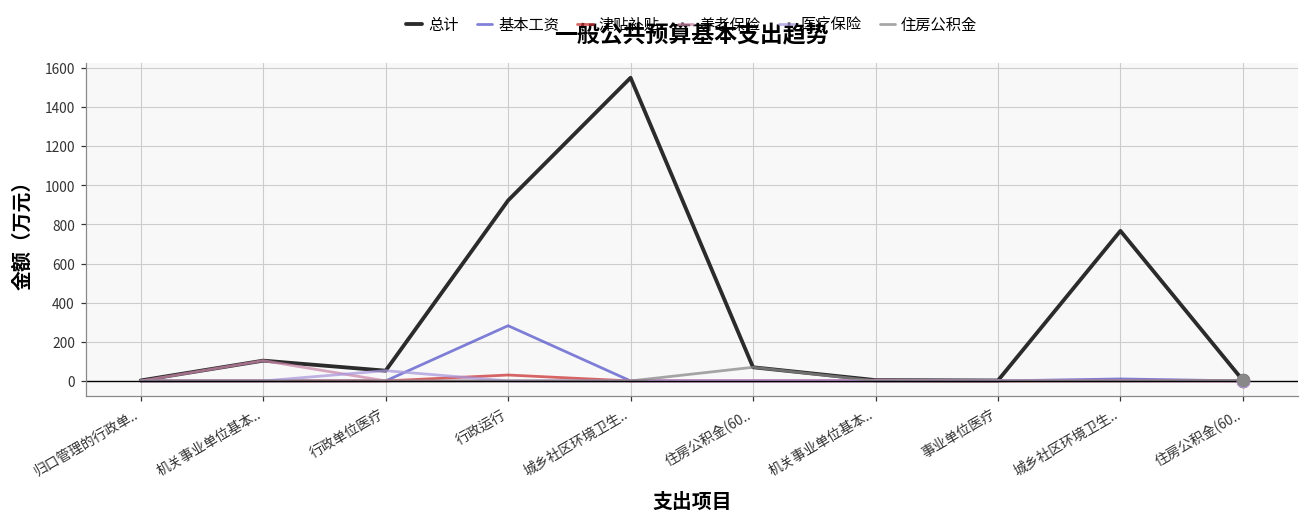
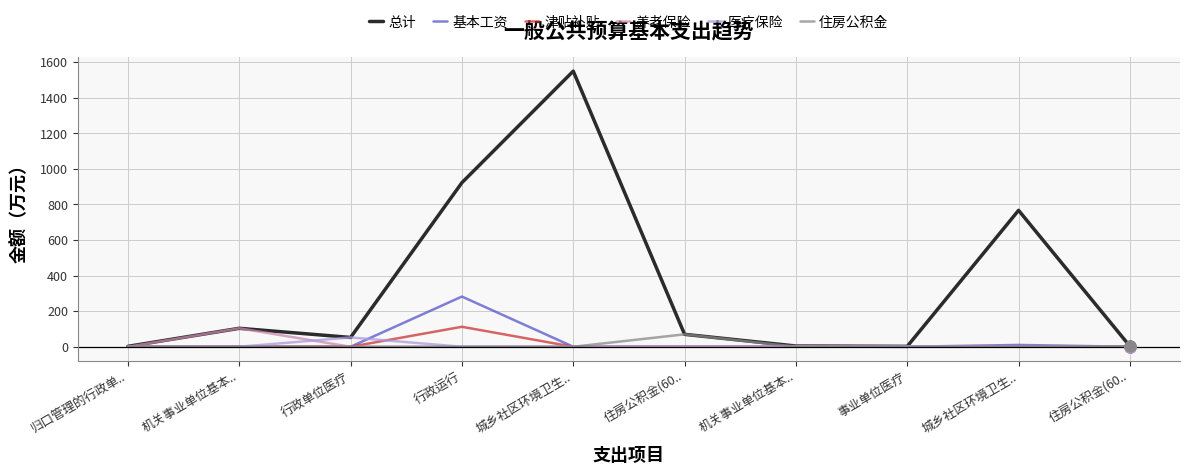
津贴补贴, 行政运行: 30 -> 110
